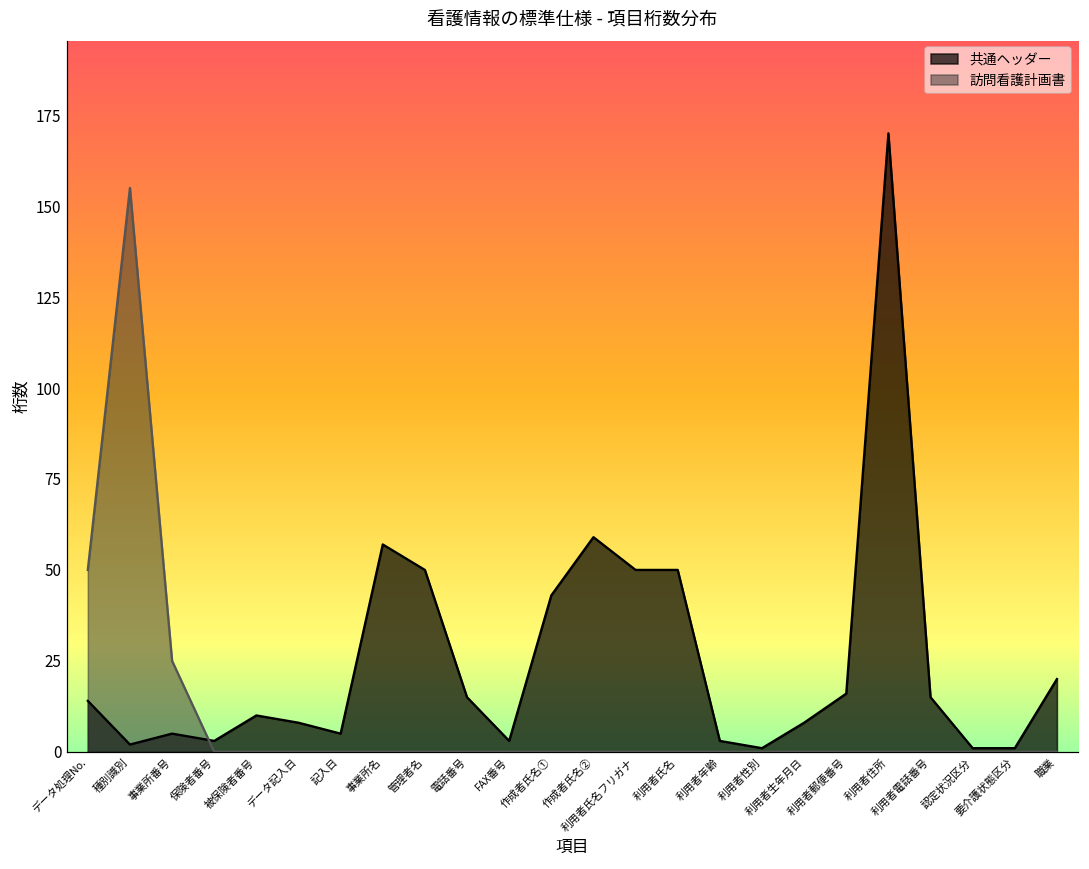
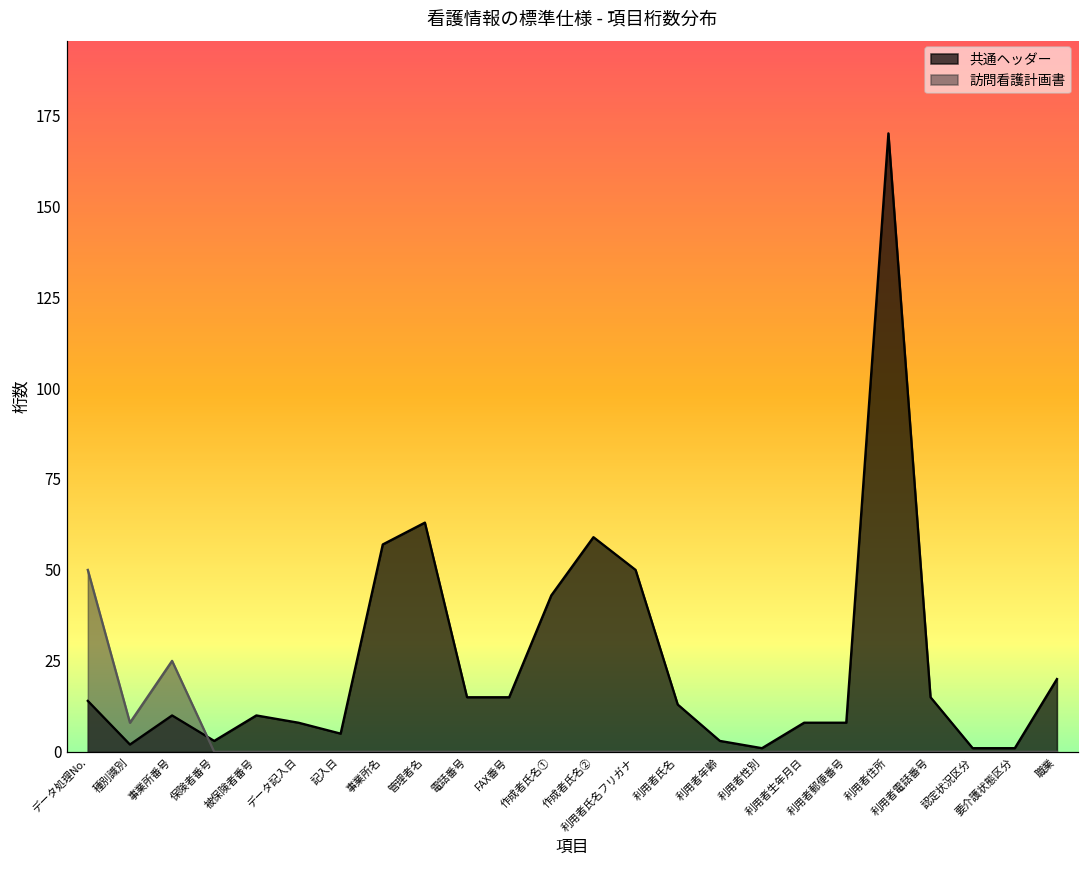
訪問看護計画書, 種別識別: 155 -> 8
共通ヘッダー, 事業所番号: 5 -> 10
共通ヘッダー, 管理者名: 50 -> 63
共通ヘッダー, FAX番号: 3 -> 15
共通ヘッダー, 利用者氏名: 50 -> 13
共通ヘッダー, 利用者郵便番号: 16 -> 8
